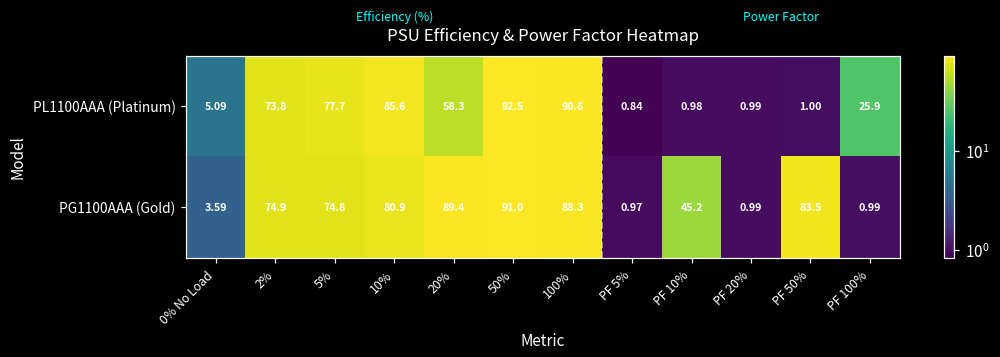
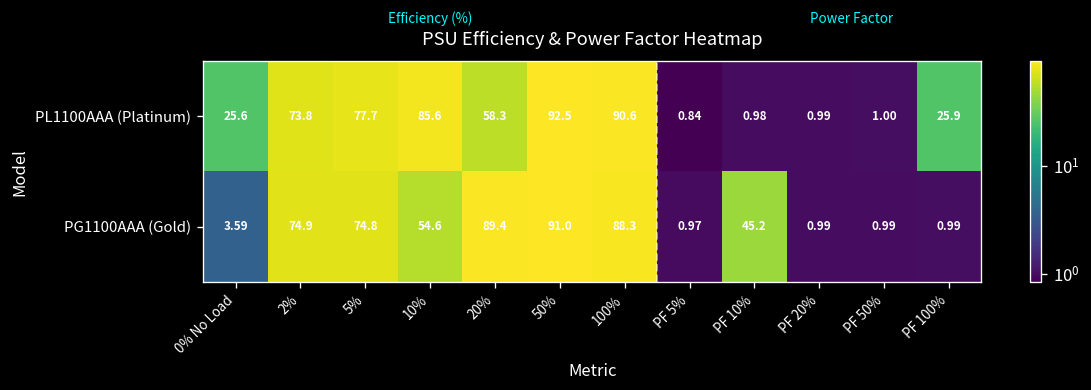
PL1100AAA (Platinum), 0% No Load: 5.09 -> 25.6
PG1100AAA (Gold), 10%: 80.9 -> 54.6
PG1100AAA (Gold), PF 50%: 83.5 -> 0.99
